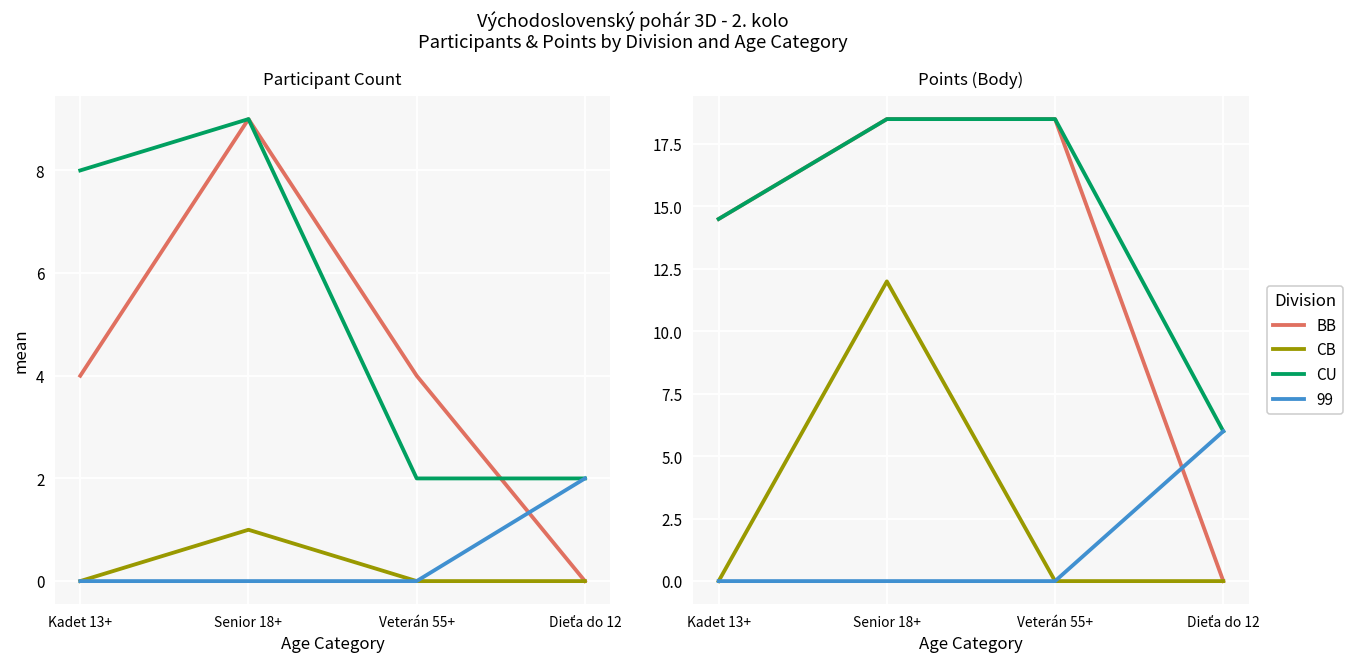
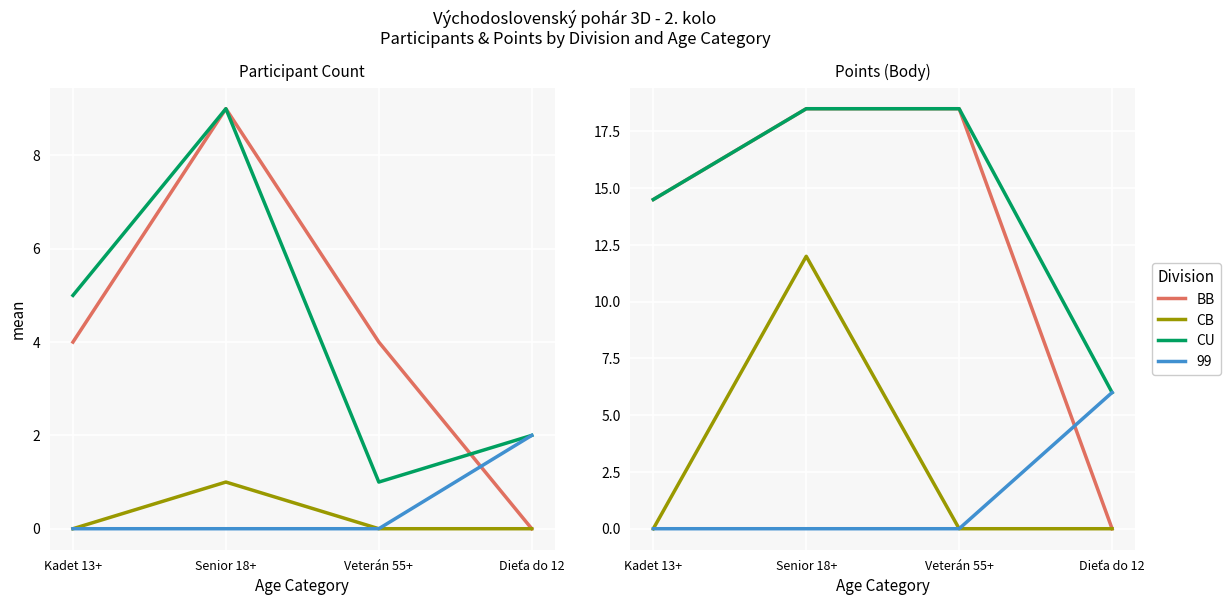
Participant Count, CU, Kadet 13+: 8 -> 5
Participant Count, CU, Veterán 55+: 2 -> 1
